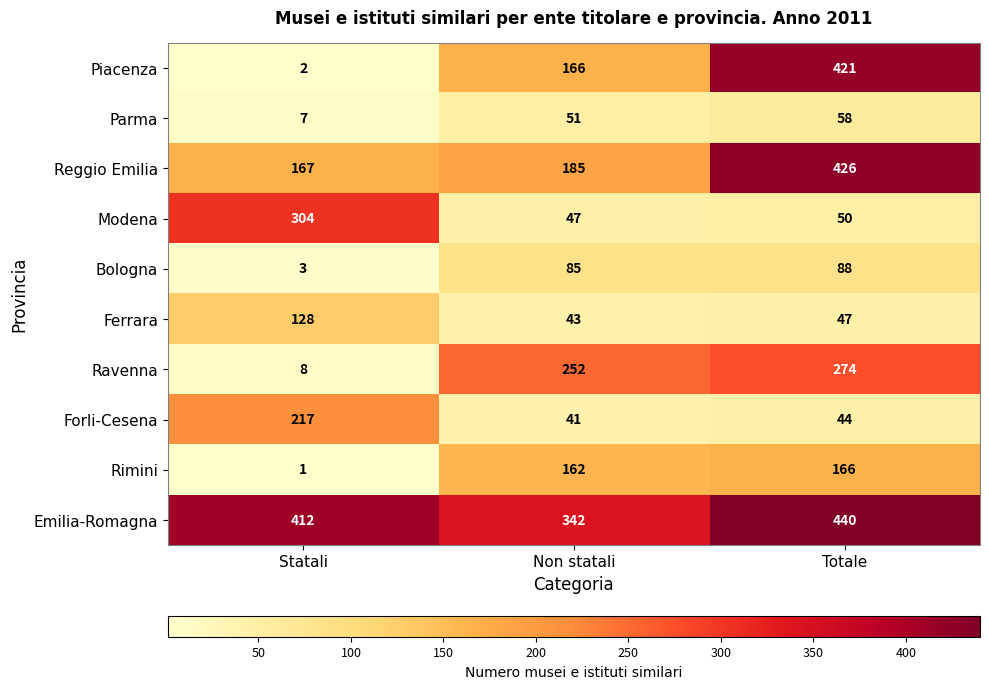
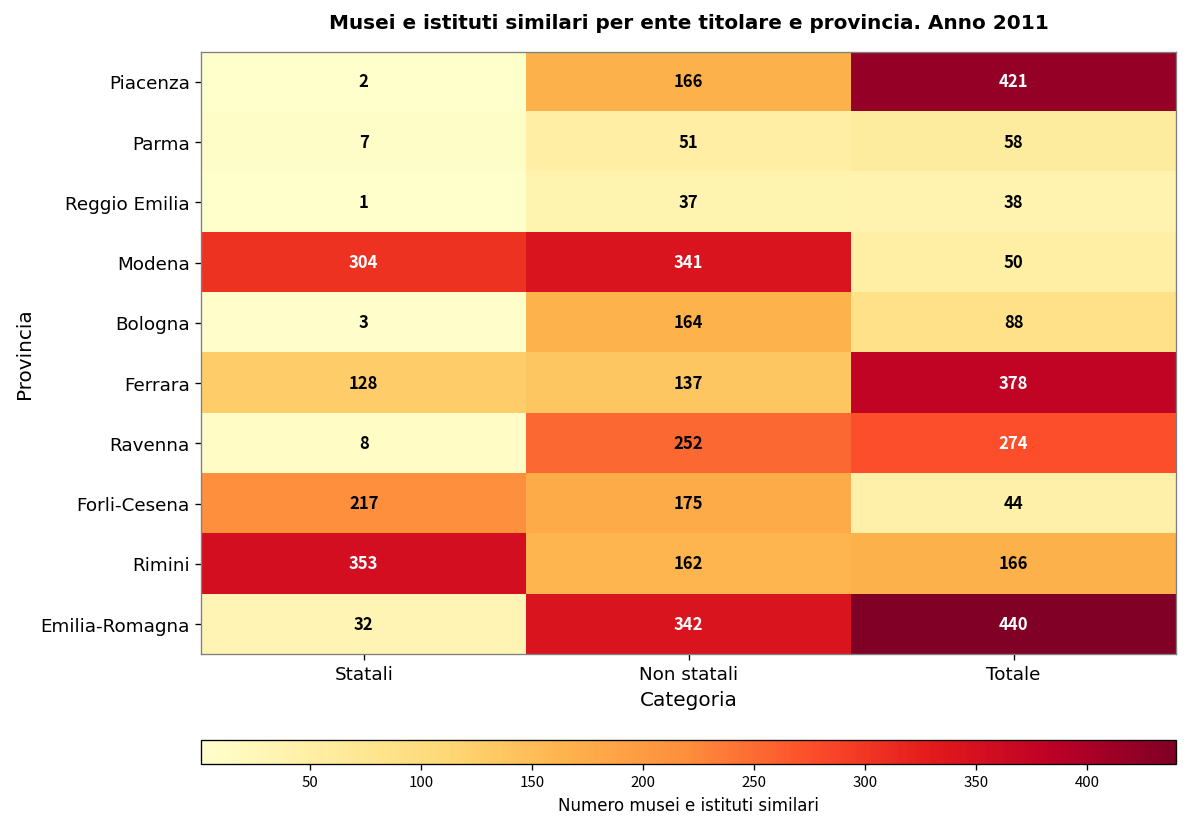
Reggio Emilia, Statali: 167 -> 1
Reggio Emilia, Non statali: 185 -> 37
Reggio Emilia, Totale: 426 -> 38
Modena, Non statali: 47 -> 341
Bologna, Non statali: 85 -> 164
Ferrara, Non statali: 43 -> 137
Ferrara, Totale: 47 -> 378
Forli-Cesena, Non statali: 41 -> 175
Rimini, Statali: 1 -> 353
Emilia-Romagna, Statali: 412 -> 32
